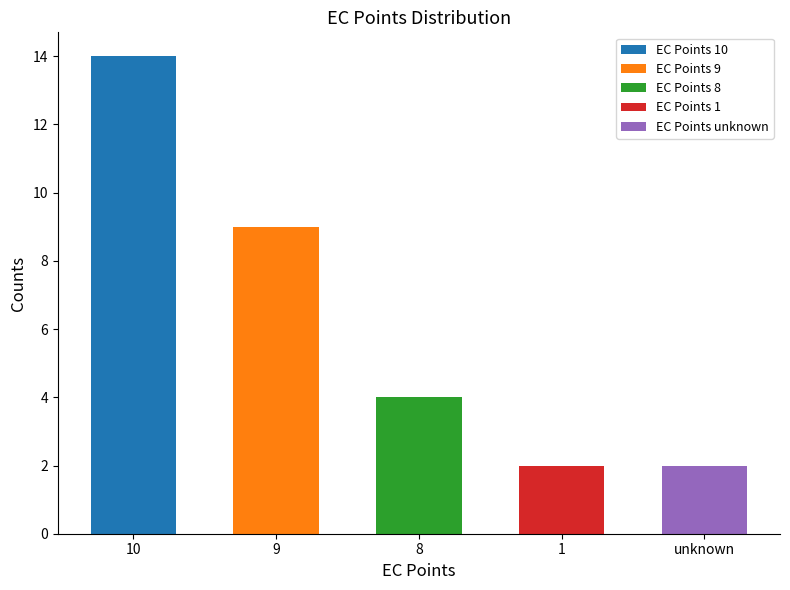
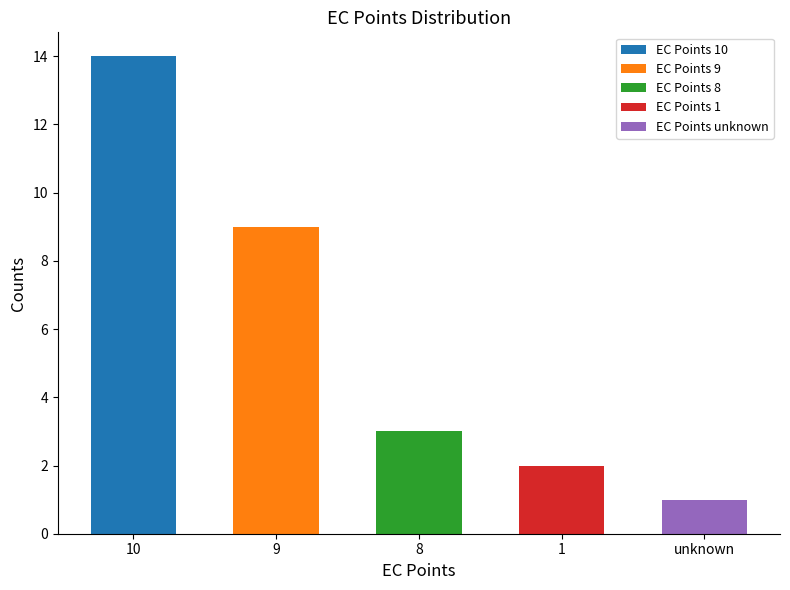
8: 4 -> 3
unknown: 2 -> 1
